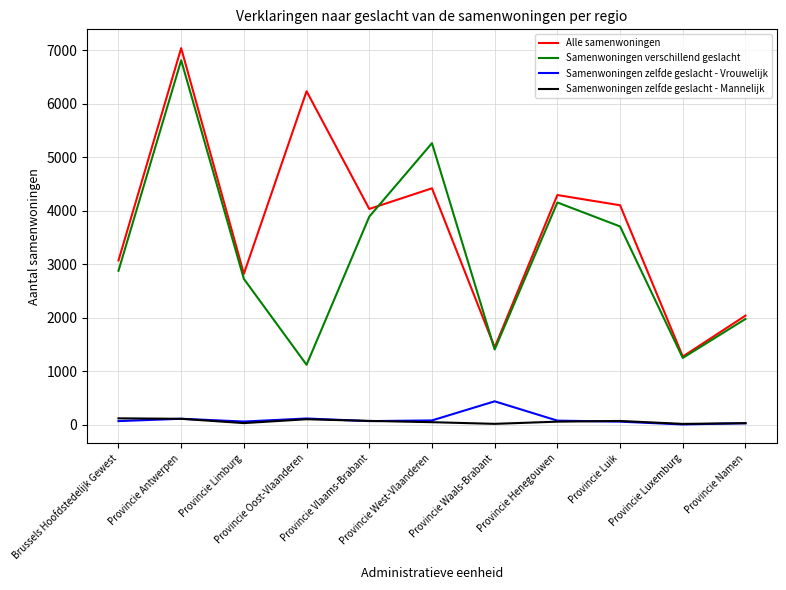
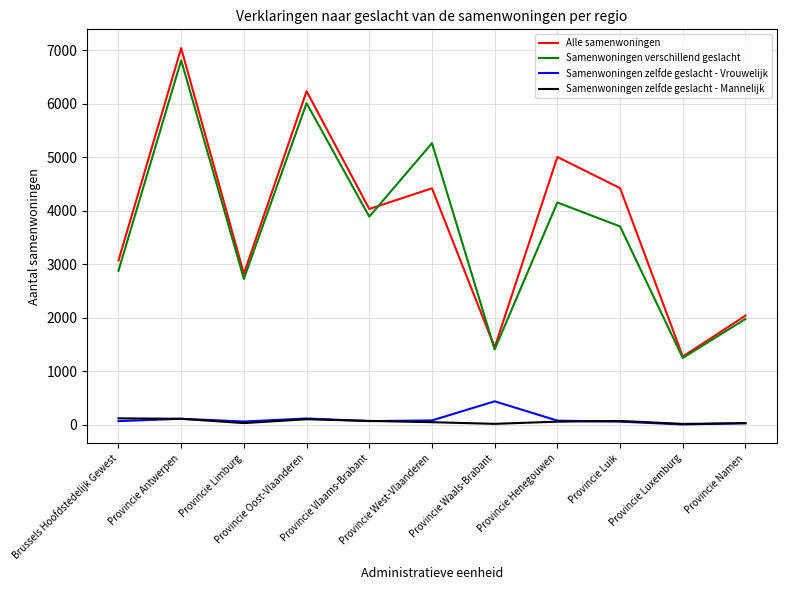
Samenwoningen verschillend geslacht, Provincie Oost-Vlaanderen: 1100 -> 6000
Alle samenwoningen, Provincie Henegouwen: 4300 -> 5000
Alle samenwoningen, Provincie Luik: 4100 -> 4400
